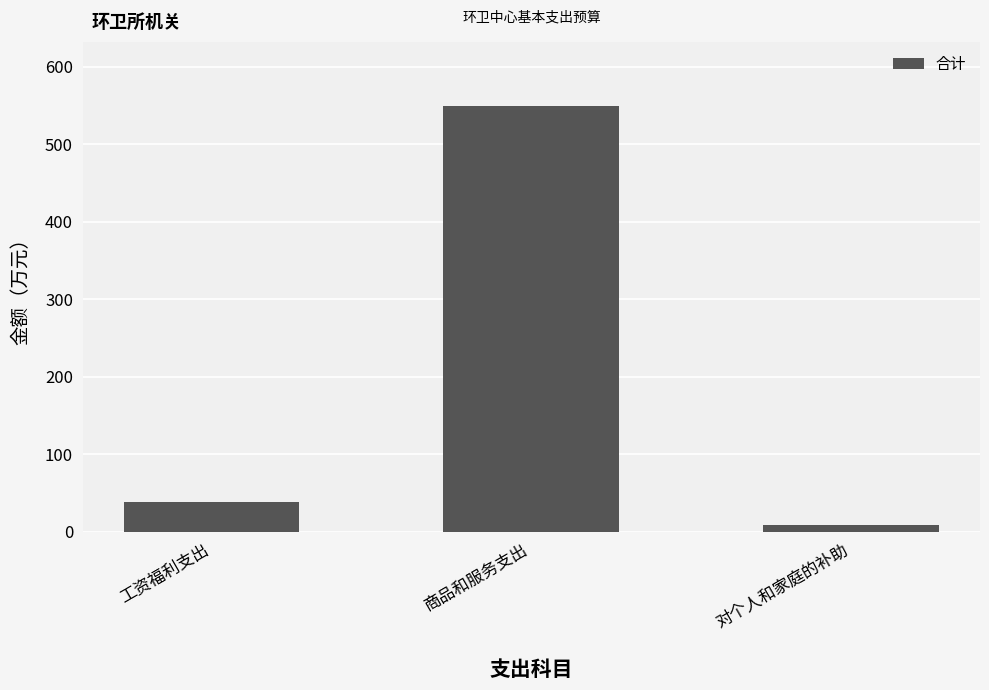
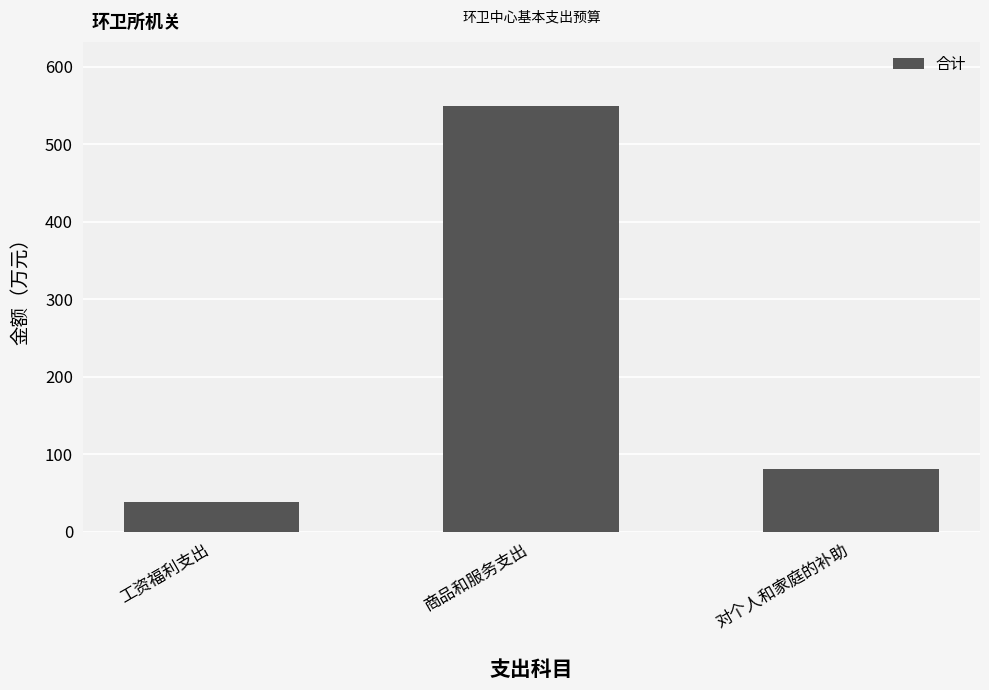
对个人和家庭的补助: 10 -> 80
